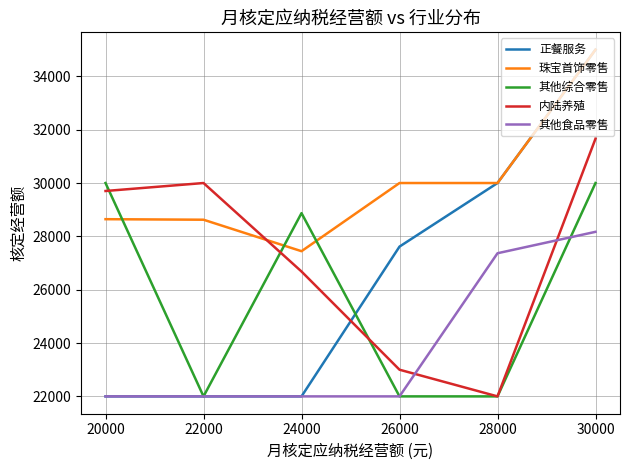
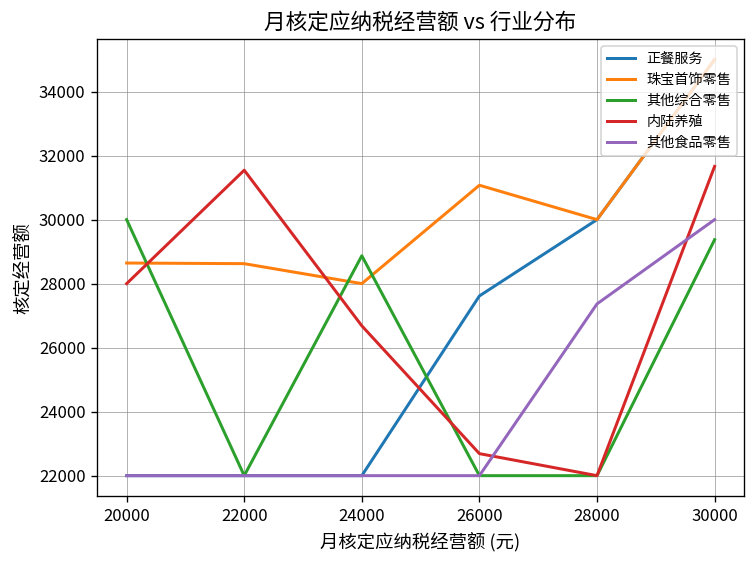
内陆养殖, 20000: 29700 -> 28000
内陆养殖, 22000: 30000 -> 31500
珠宝首饰零售, 24000: 27400 -> 28000
珠宝首饰零售, 26000: 30000 -> 31100
内陆养殖, 26000: 23000 -> 22700
其他综合零售, 30000: 30000 -> 29400
其他食品零售, 30000: 28200 -> 30000
